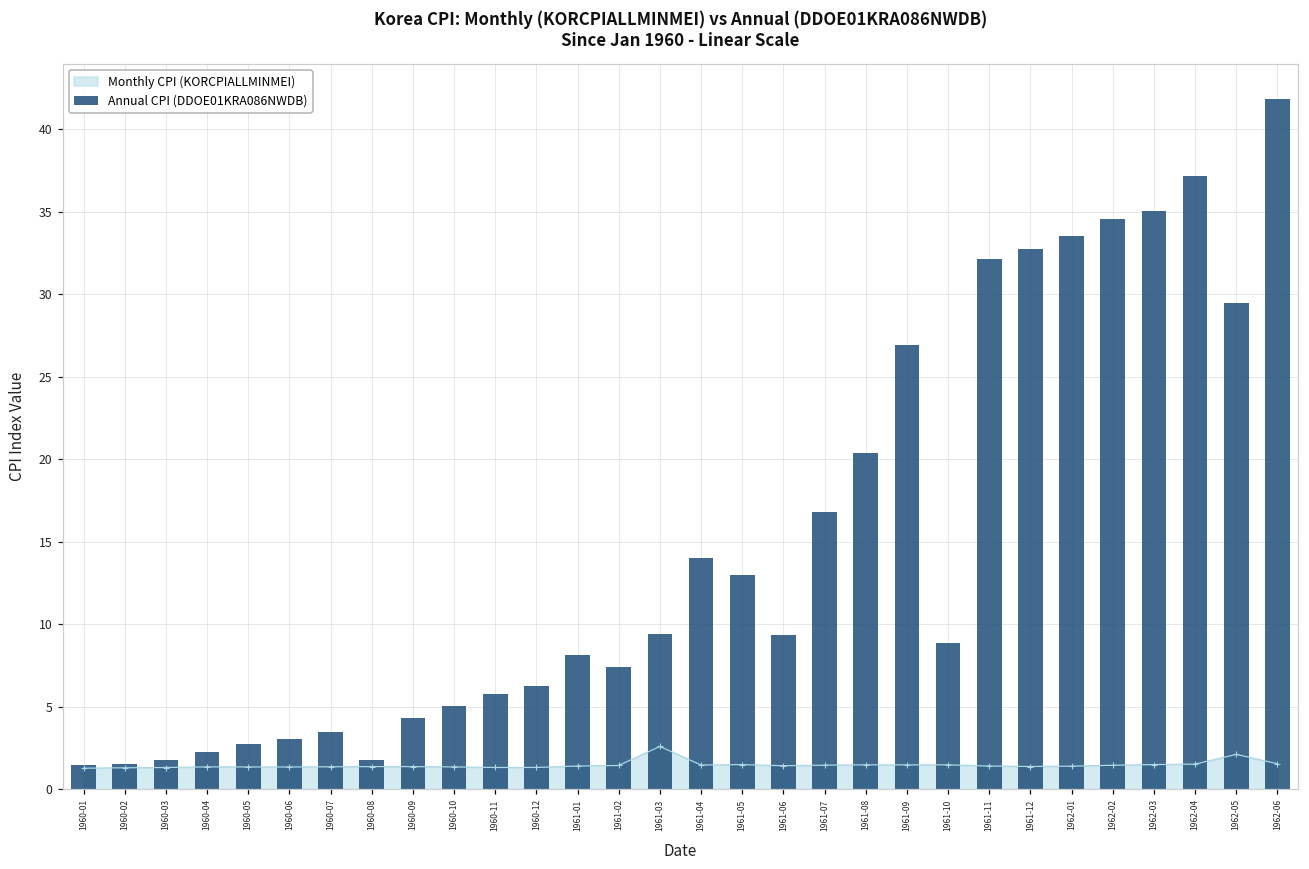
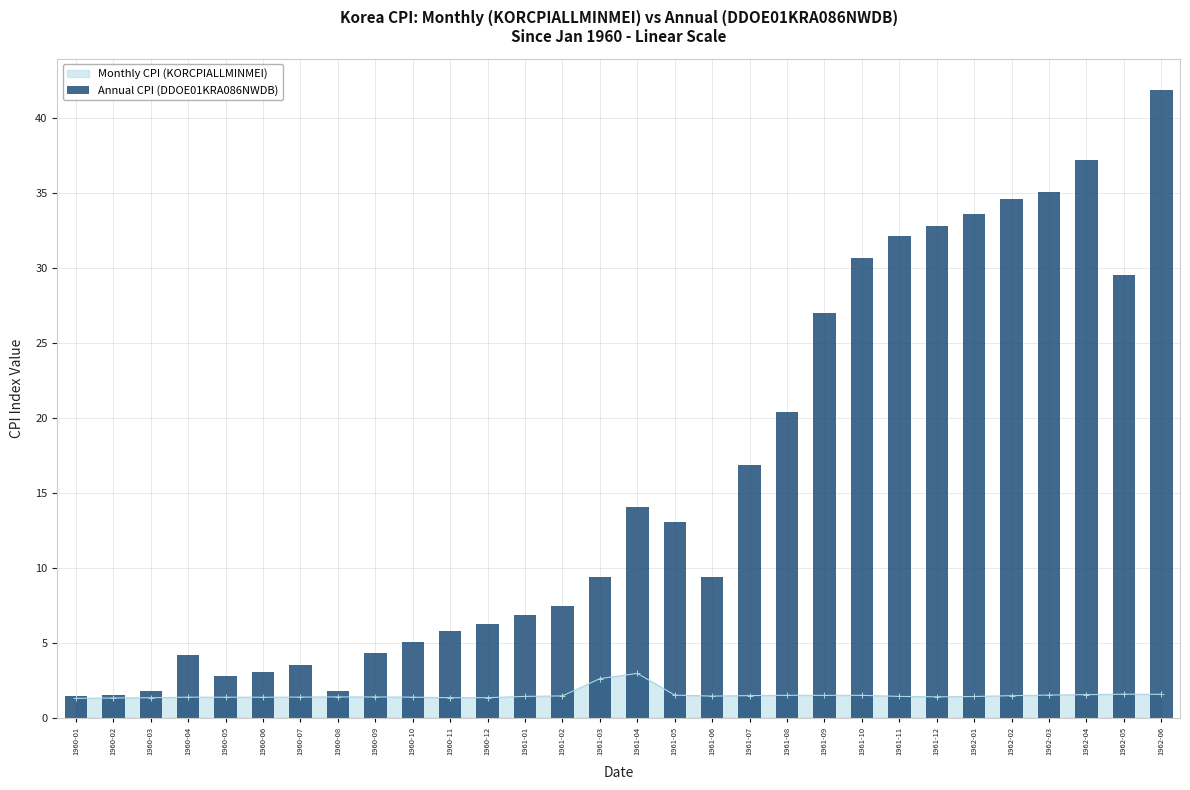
Annual CPI (DDOE01KRA086NWDB), 1960-04: 2.3 -> 4.2
Annual CPI (DDOE01KRA086NWDB), 1961-01: 8.1 -> 6.8
Monthly CPI (KORCPIALLMINMEI), 1961-04: 1.5 -> 2.9
Annual CPI (DDOE01KRA086NWDB), 1961-10: 8.9 -> 30.6
Monthly CPI (KORCPIALLMINMEI), 1962-05: 2.1 -> 1.6
